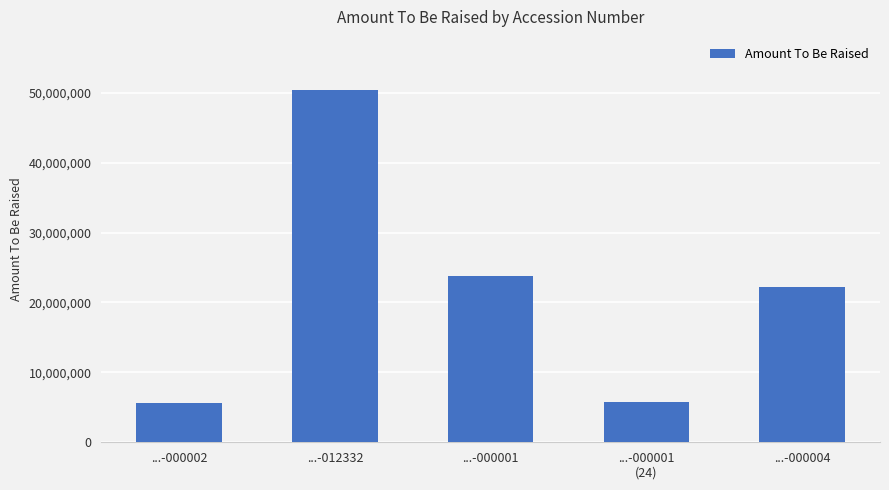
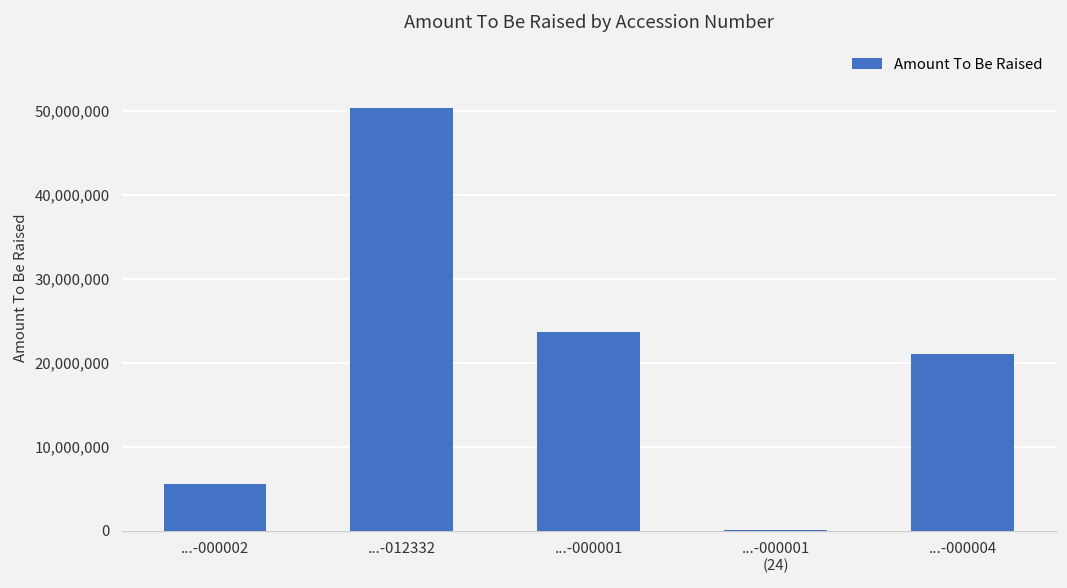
...-000001 (24): 6,000,000 -> 0
...-000004: 22,000,000 -> 21,000,000
